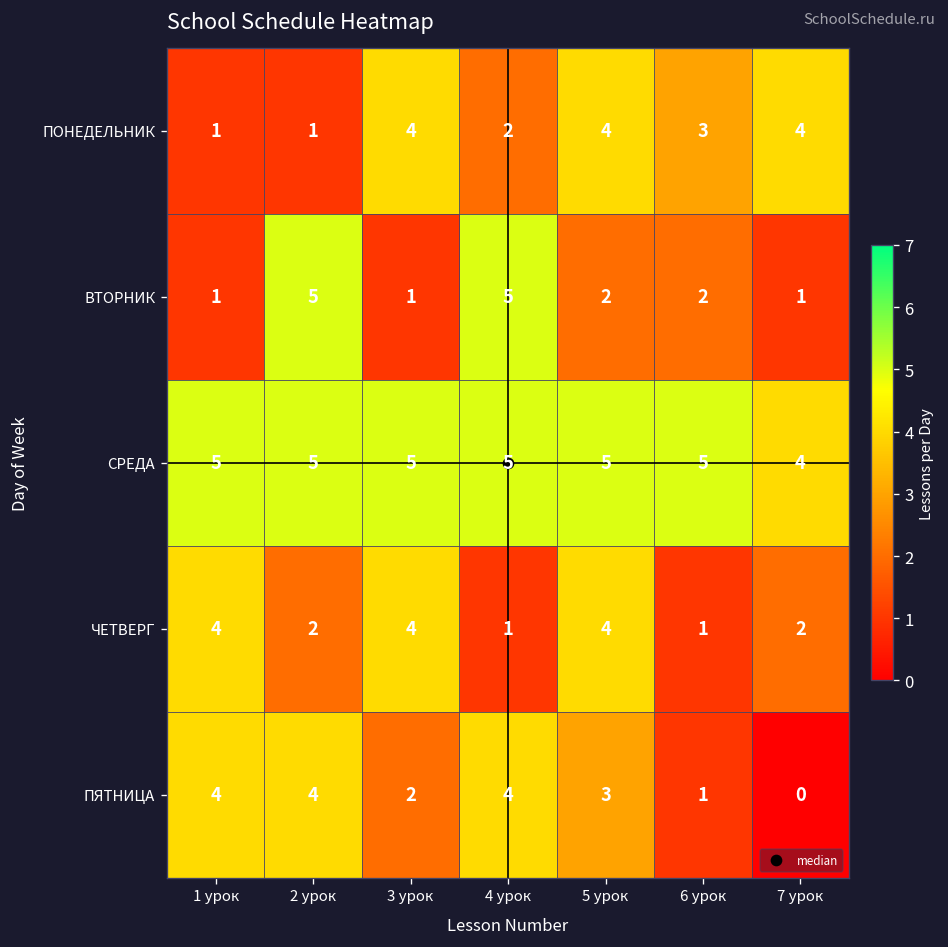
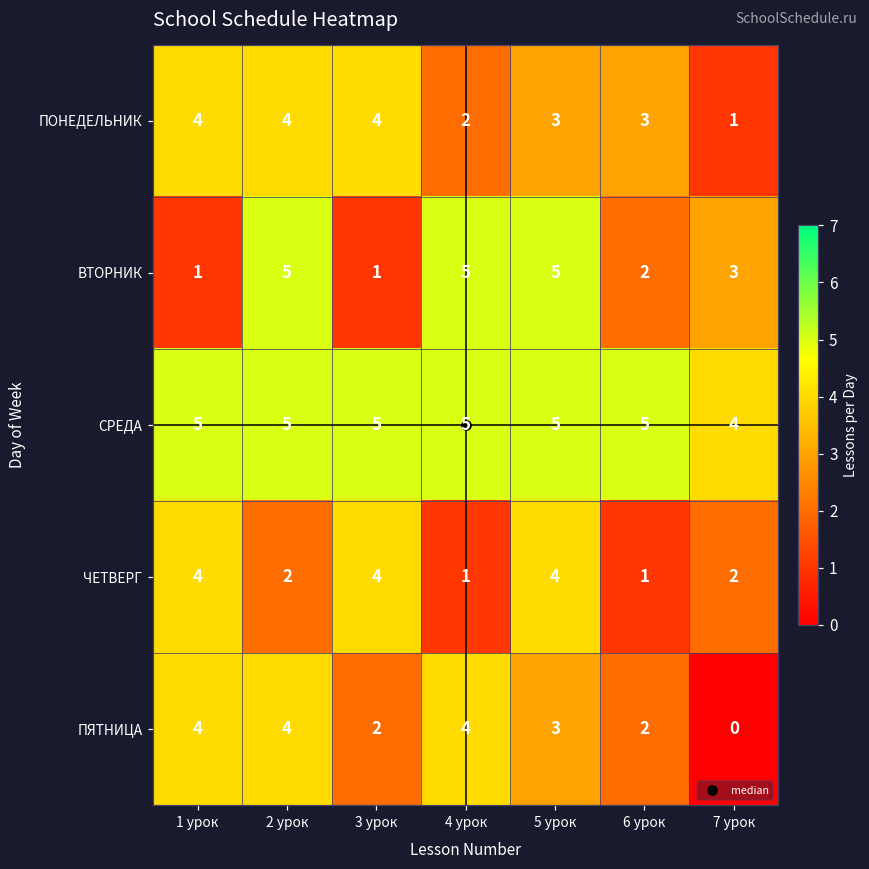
ПОНЕДЕЛЬНИК, 1 урок: 1 -> 4
ПОНЕДЕЛЬНИК, 2 урок: 1 -> 4
ПОНЕДЕЛЬНИК, 5 урок: 4 -> 3
ПОНЕДЕЛЬНИК, 7 урок: 4 -> 1
ВТОРНИК, 5 урок: 2 -> 5
ВТОРНИК, 7 урок: 1 -> 3
ПЯТНИЦА, 6 урок: 1 -> 2
